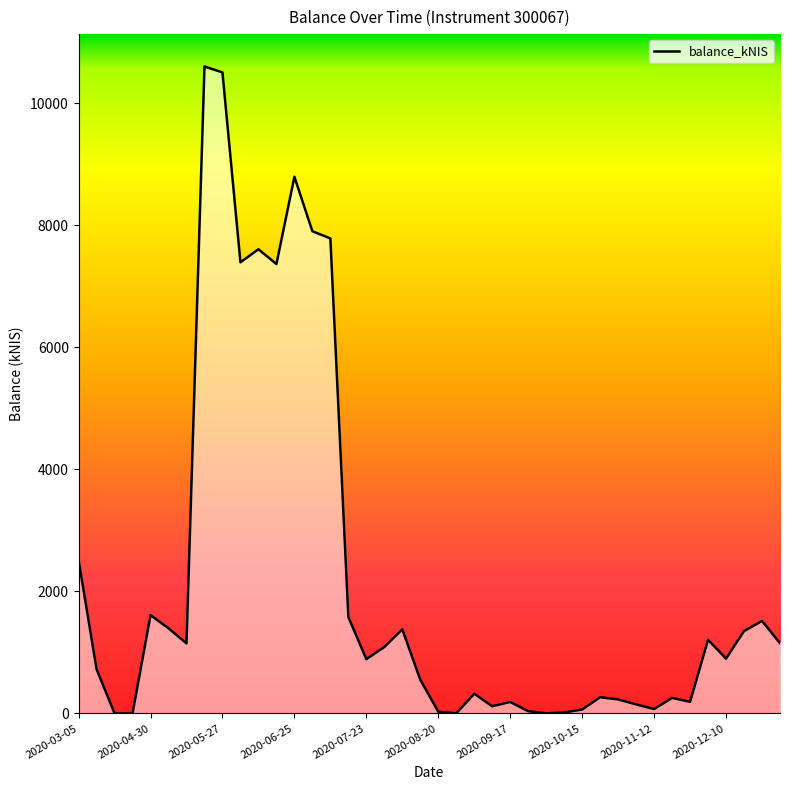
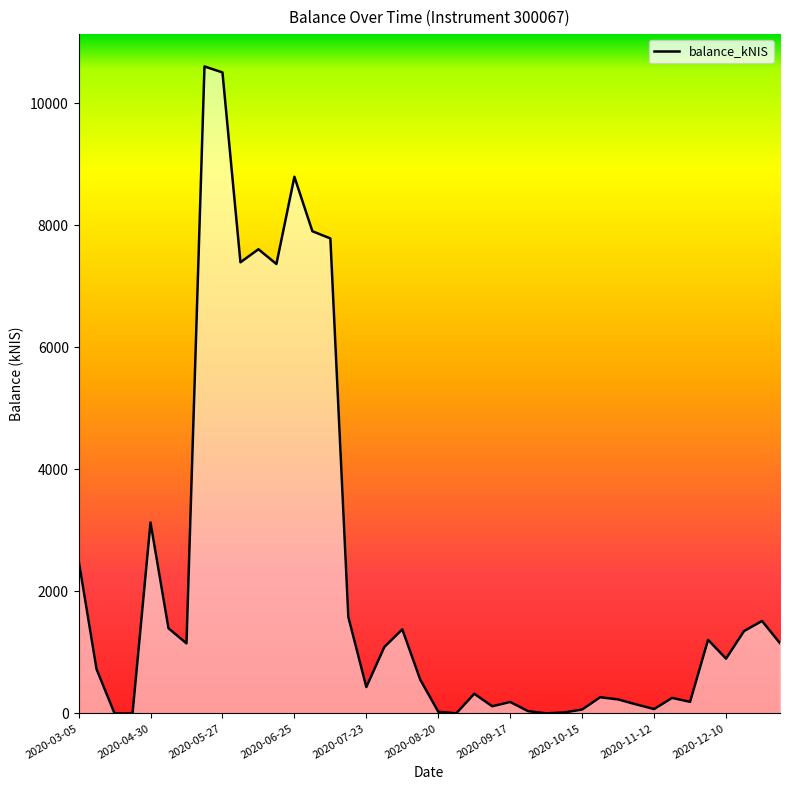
2020-04-30: 1600 -> 3100
2020-07-23: 900 -> 400
